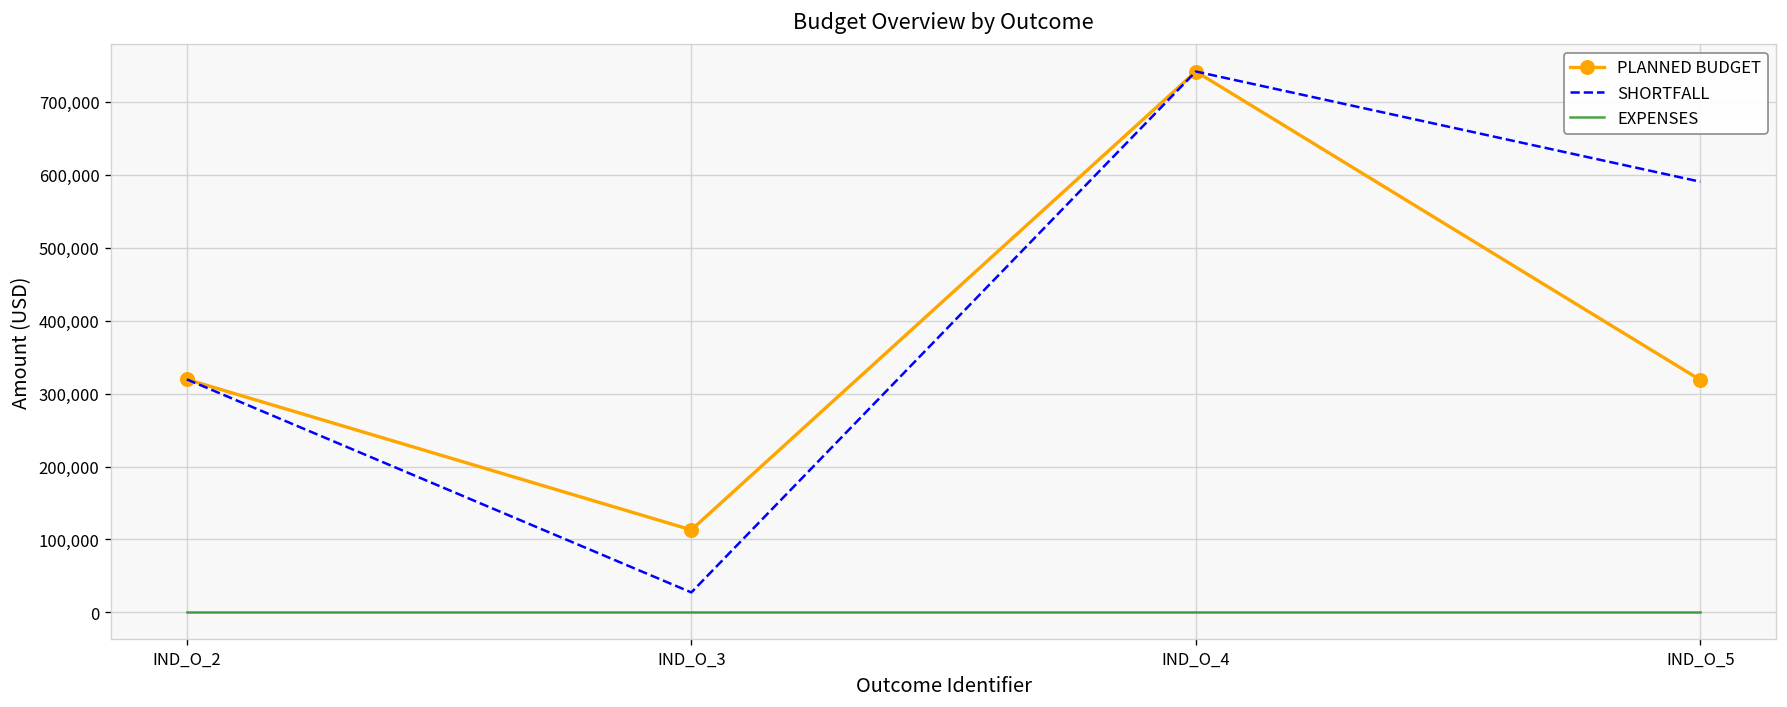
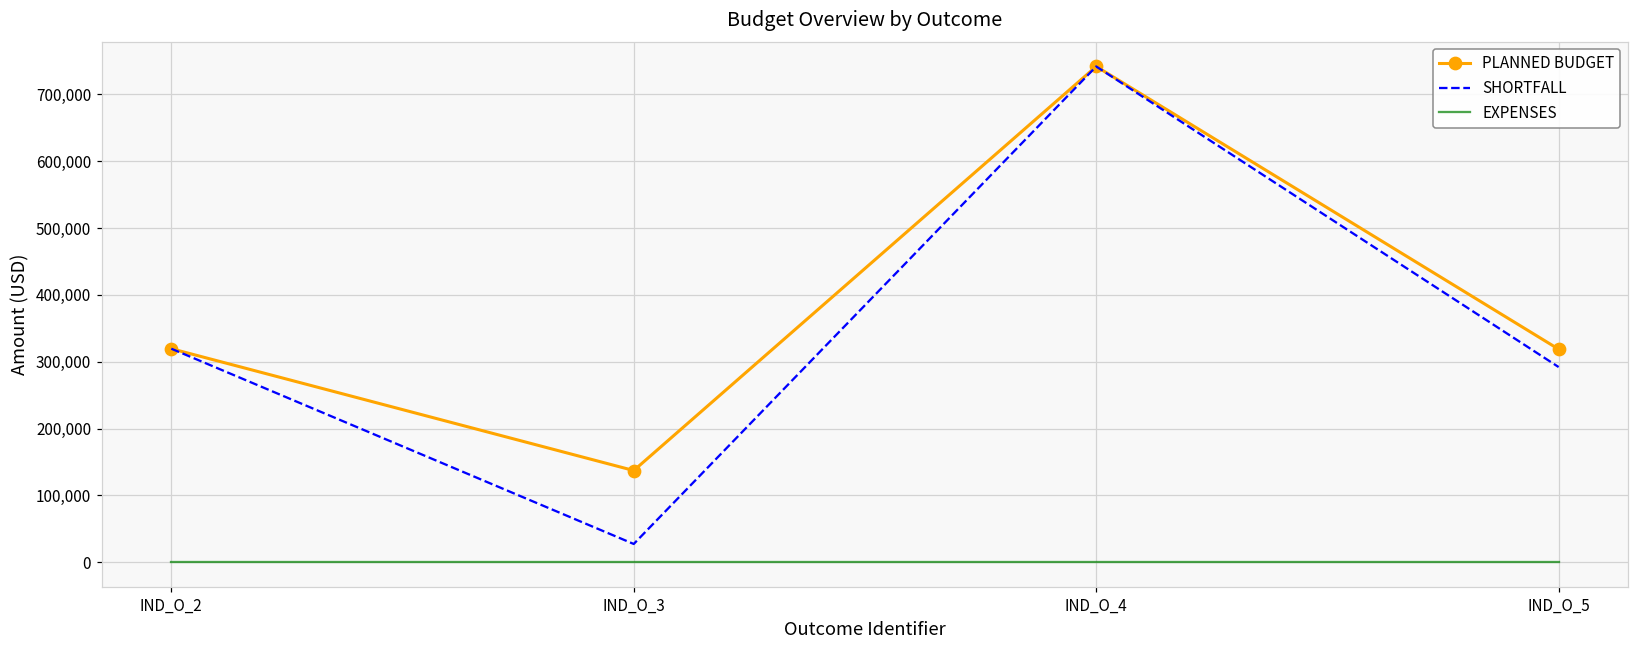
PLANNED BUDGET, IND_O_3: 110,000 -> 140,000
SHORTFALL, IND_O_5: 590,000 -> 290,000
